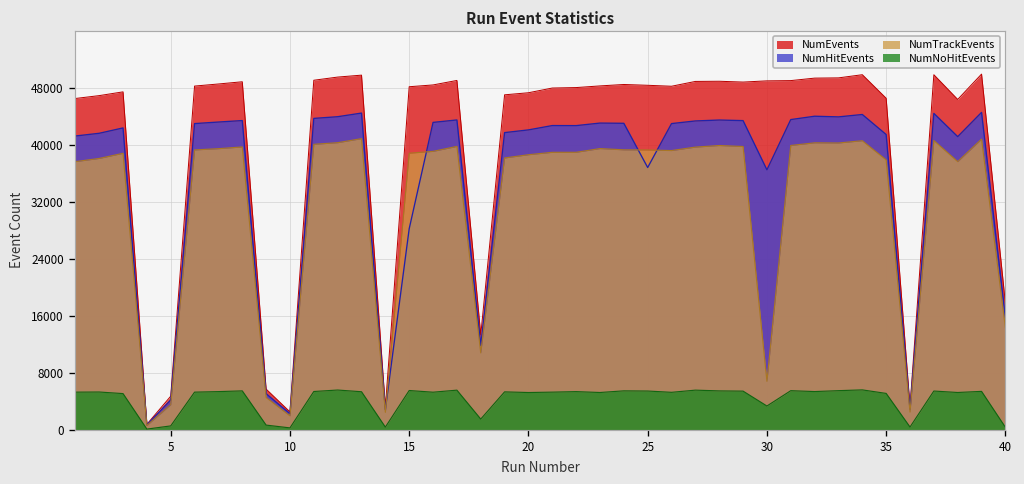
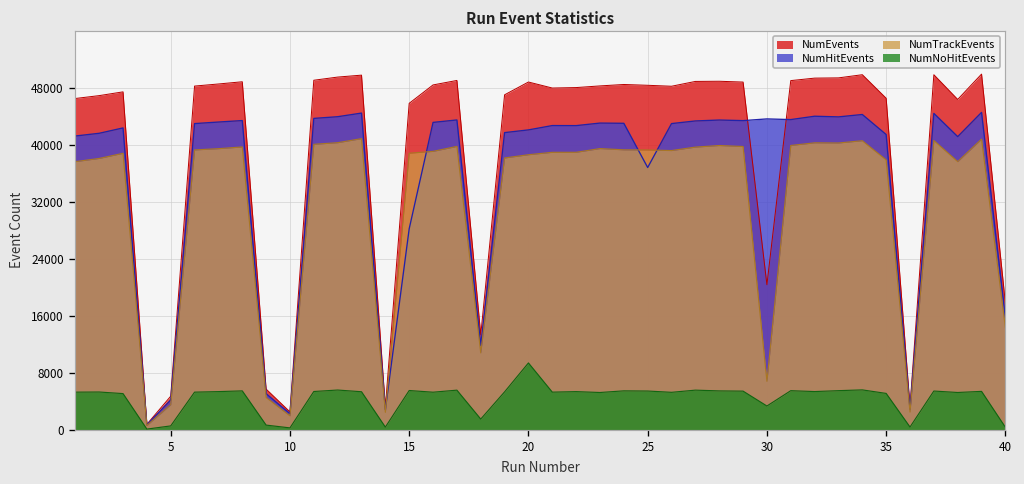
NumEvents, 15: 48000 -> 46000
NumEvents, 20: 47000 -> 49000
NumNoHitEvents, 20: 5000 -> 9000
NumEvents, 30: 49000 -> 20000
NumHitEvents, 30: 36000 -> 44000
